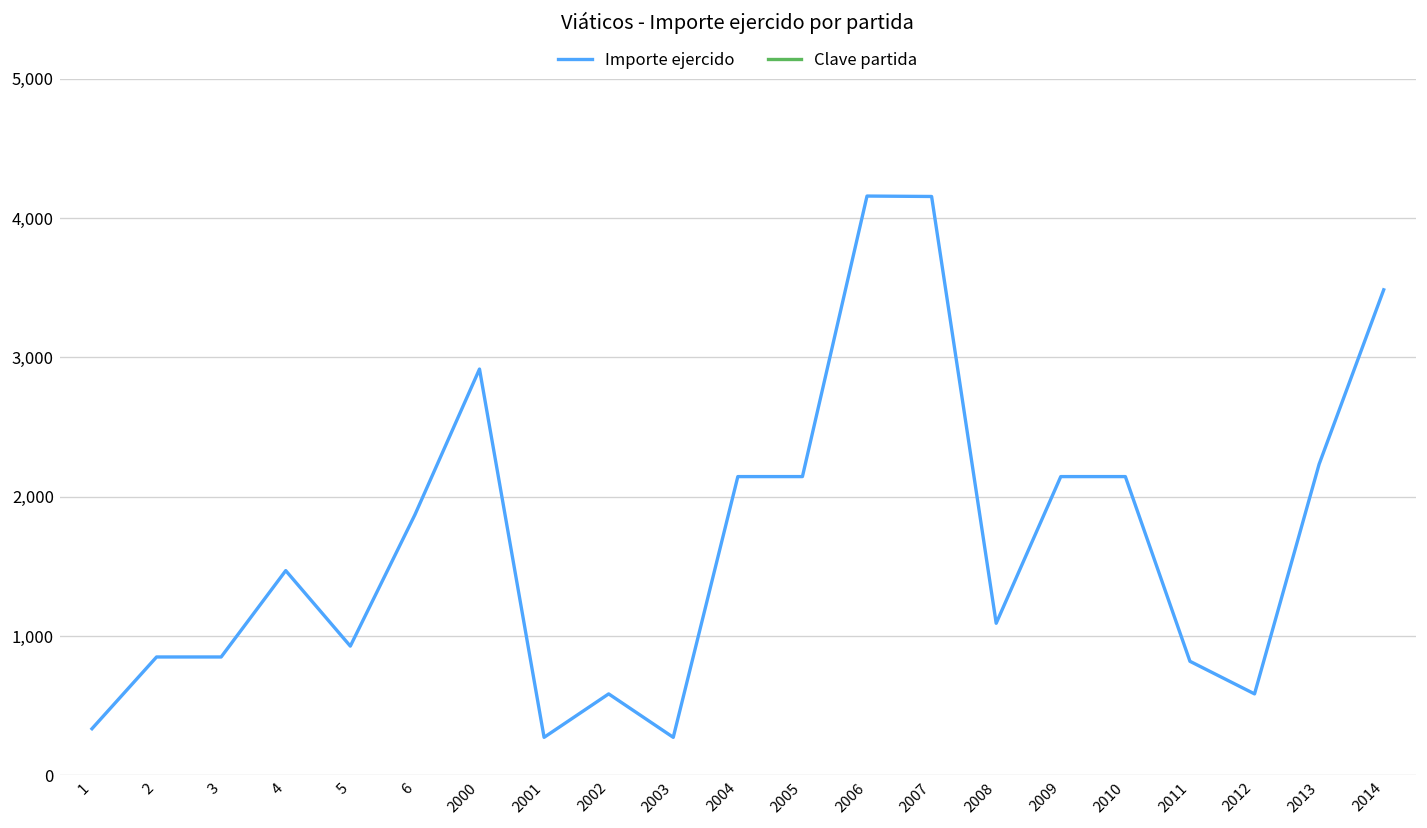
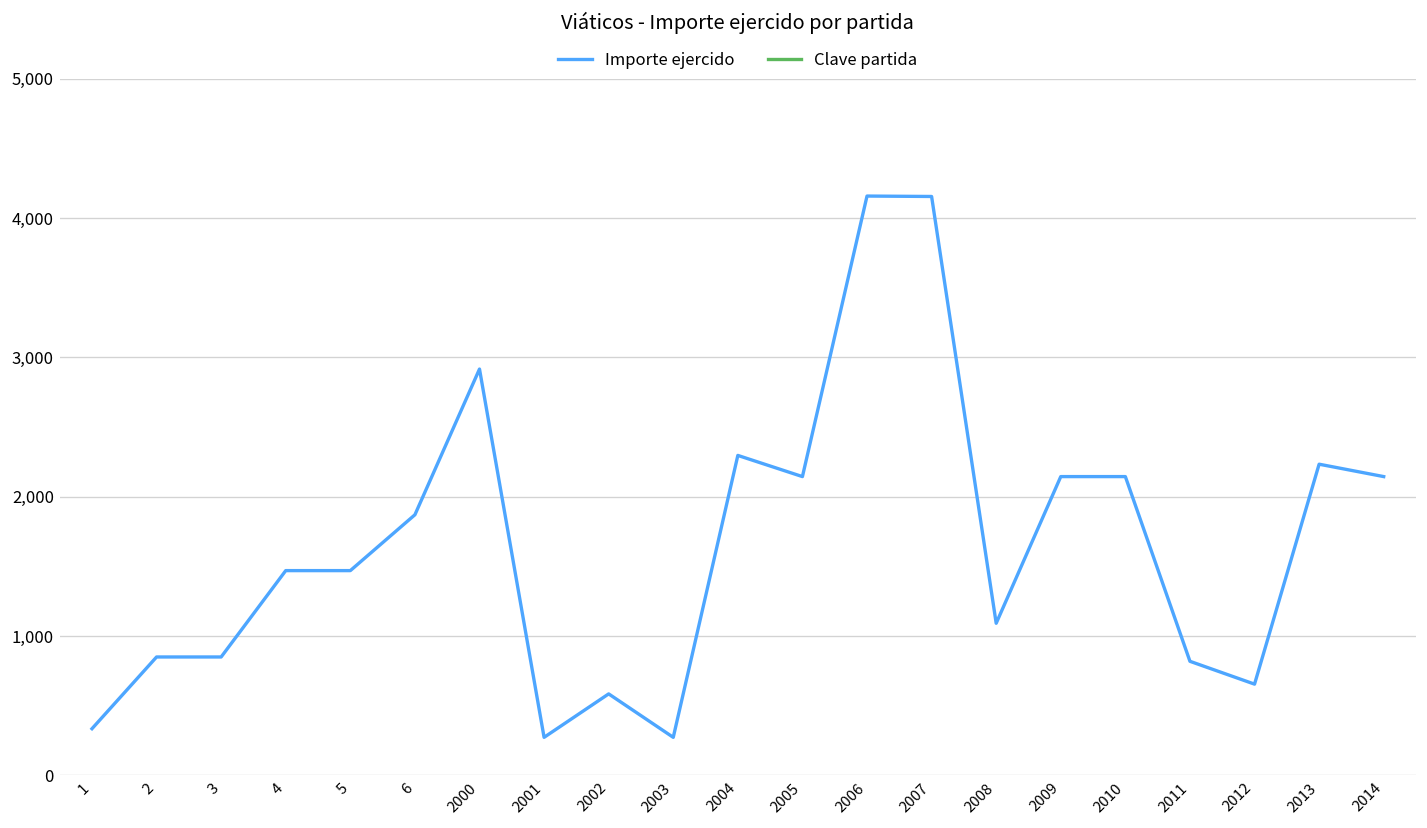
Importe ejercido, 5: 930 -> 1,470
Importe ejercido, 2004: 2,150 -> 2,300
Importe ejercido, 2012: 590 -> 660
Importe ejercido, 2014: 3,490 -> 2,150
